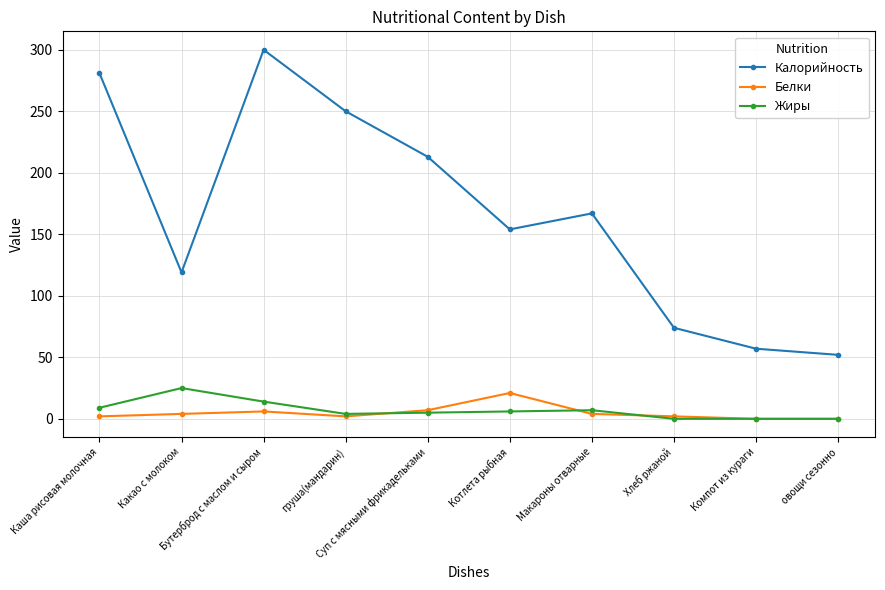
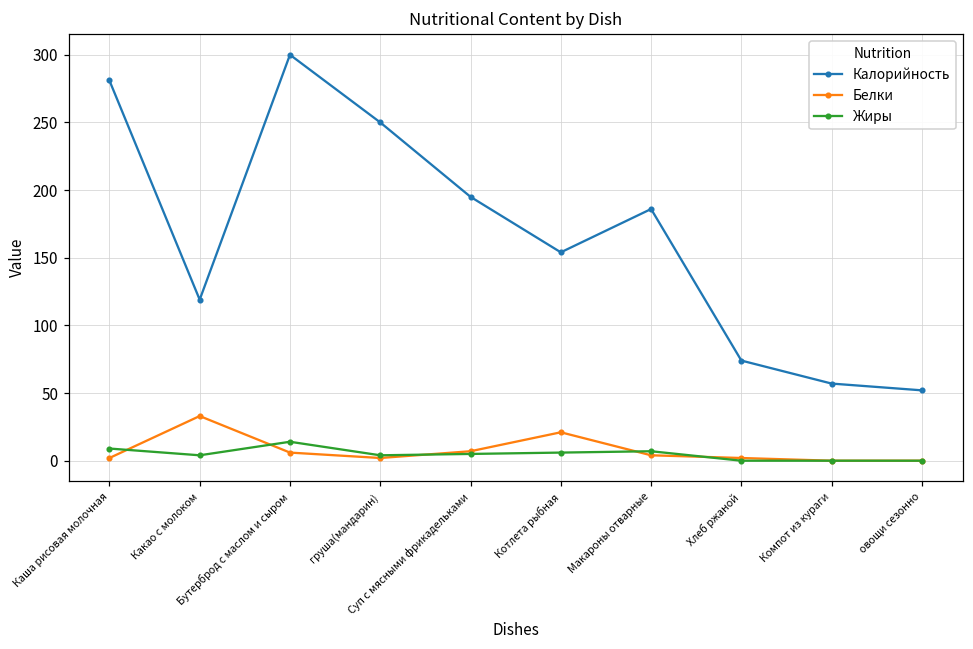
Белки, Какао с молоком: 4 -> 33
Жиры, Какао с молоком: 25 -> 4
Калорийность, Суп с мясными фрикадельками: 213 -> 195
Калорийность, Макароны отварные: 167 -> 186
